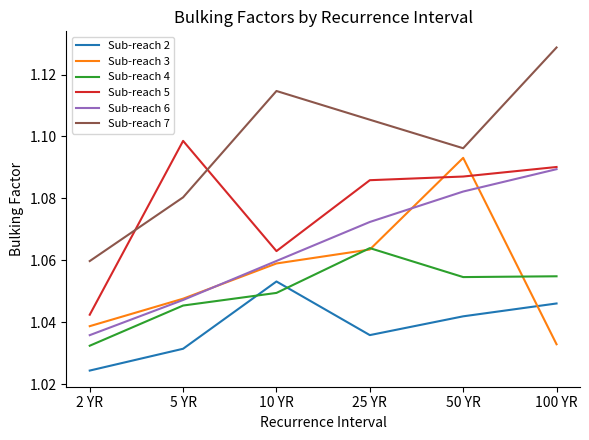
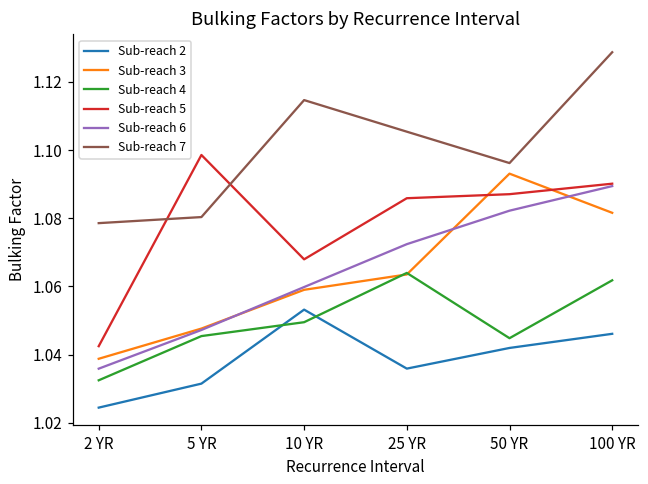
Sub-reach 7, 2 YR: 1.060 -> 1.079
Sub-reach 5, 10 YR: 1.063 -> 1.068
Sub-reach 4, 50 YR: 1.055 -> 1.045
Sub-reach 3, 100 YR: 1.033 -> 1.082
Sub-reach 4, 100 YR: 1.055 -> 1.062
